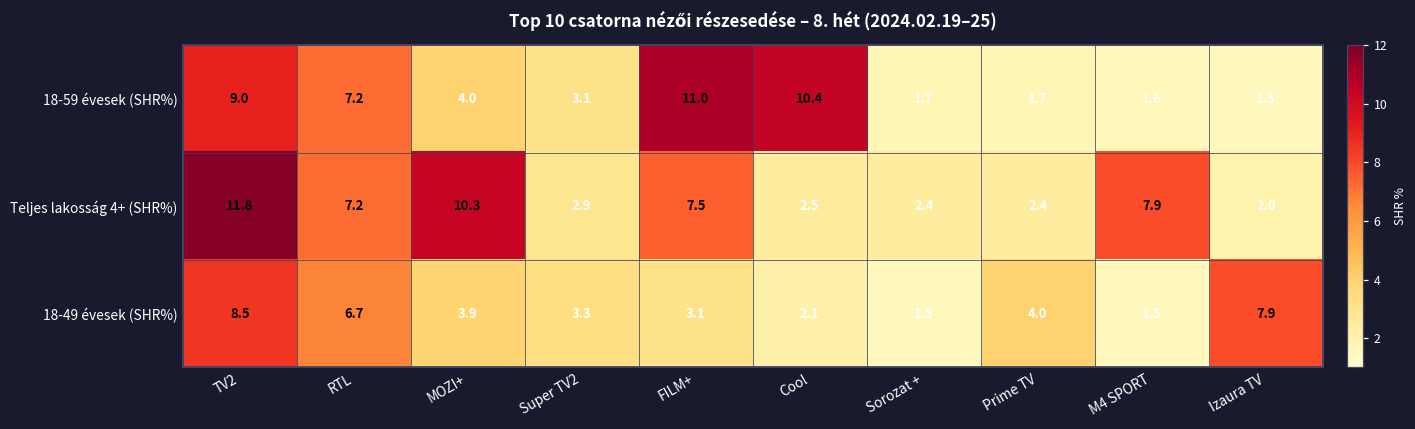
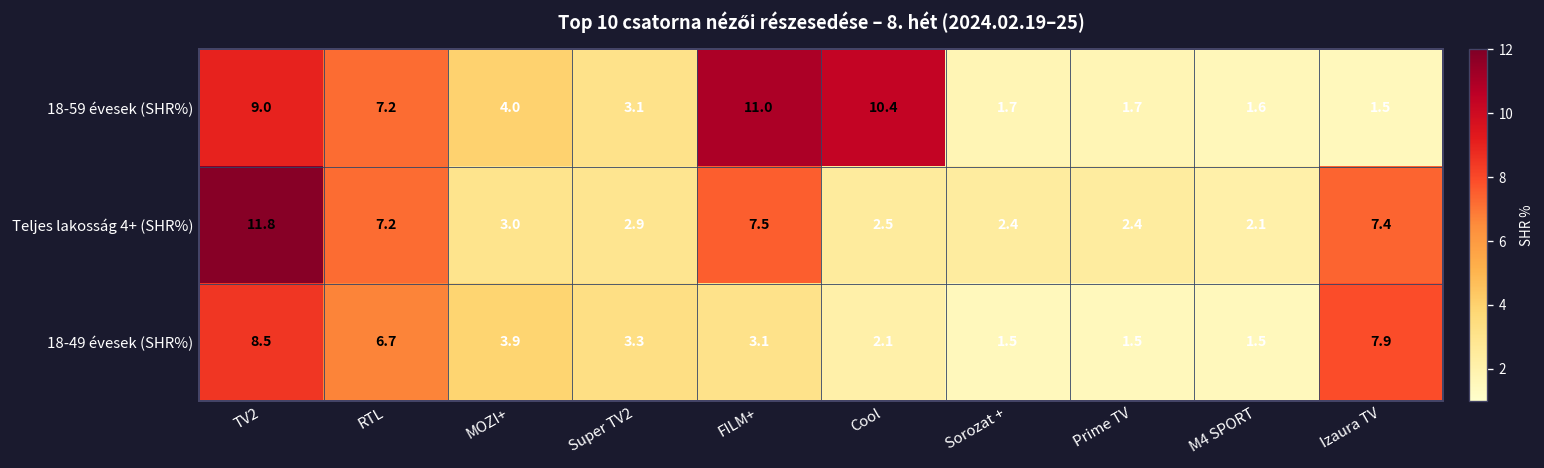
Teljes lakosság 4+ (SHR%), MOZI+: 10.3 -> 3.0
Teljes lakosság 4+ (SHR%), M4 SPORT: 7.9 -> 2.1
Teljes lakosság 4+ (SHR%), Izaura TV: 2.0 -> 7.4
18-49 évesek (SHR%), Prime TV: 4.0 -> 1.5
